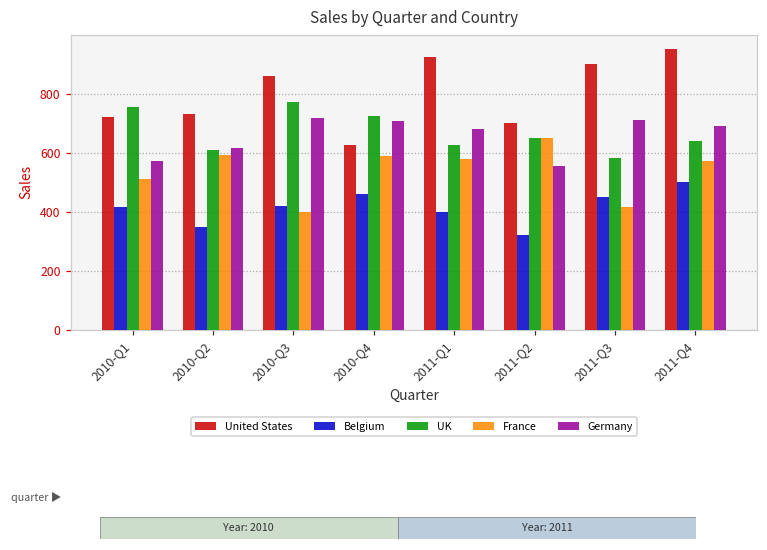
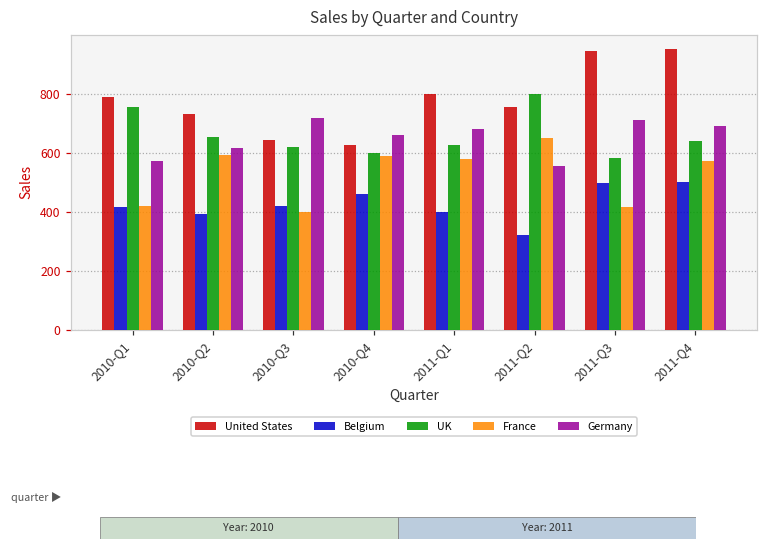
United States, 2010-Q1: 720 -> 790
France, 2010-Q1: 510 -> 420
Belgium, 2010-Q2: 350 -> 390
UK, 2010-Q2: 610 -> 650
United States, 2010-Q3: 860 -> 640
UK, 2010-Q3: 770 -> 620
UK, 2010-Q4: 720 -> 600
Germany, 2010-Q4: 710 -> 660
United States, 2011-Q1: 920 -> 800
United States, 2011-Q2: 700 -> 760
UK, 2011-Q2: 650 -> 800
United States, 2011-Q3: 900 -> 950
Belgium, 2011-Q3: 450 -> 500
